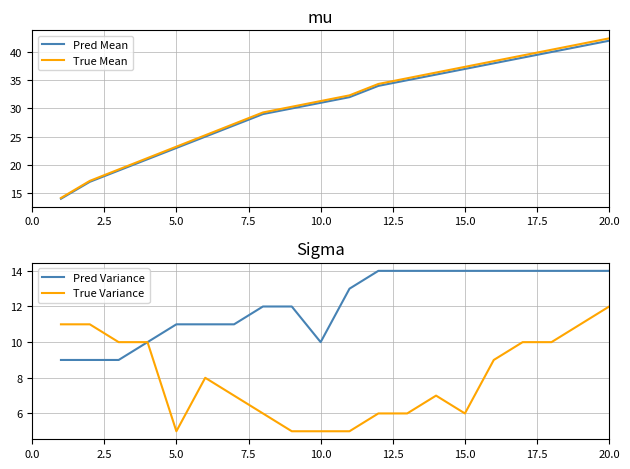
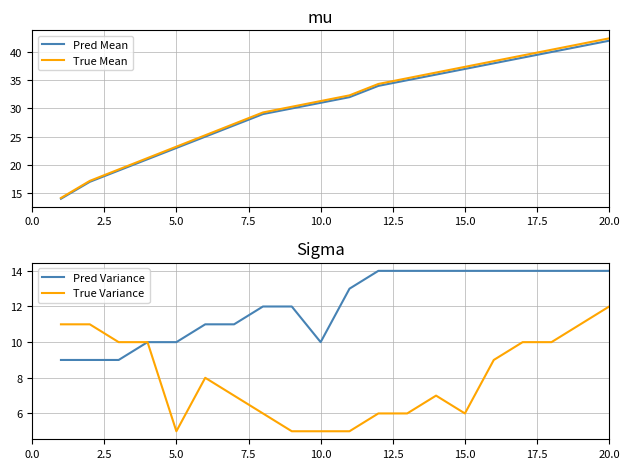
Sigma, Pred Variance, 5.0: 11 -> 10
